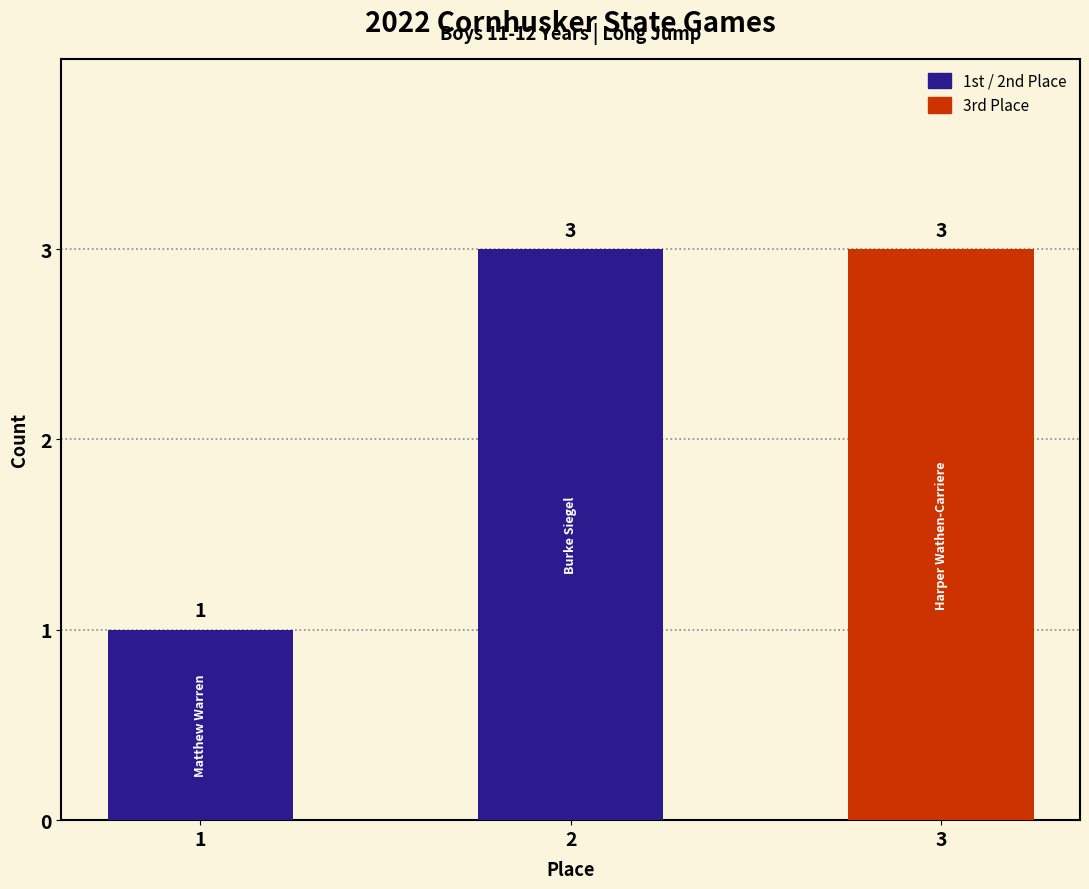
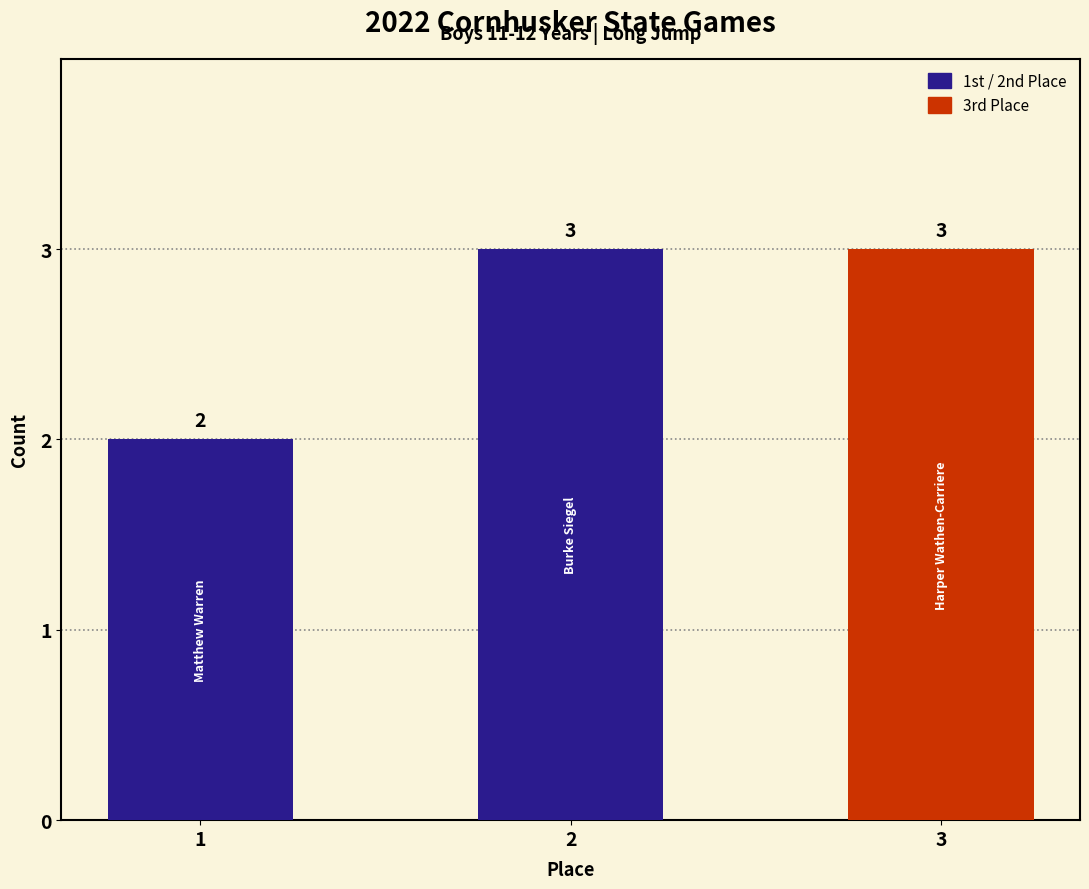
1: 1 -> 2
